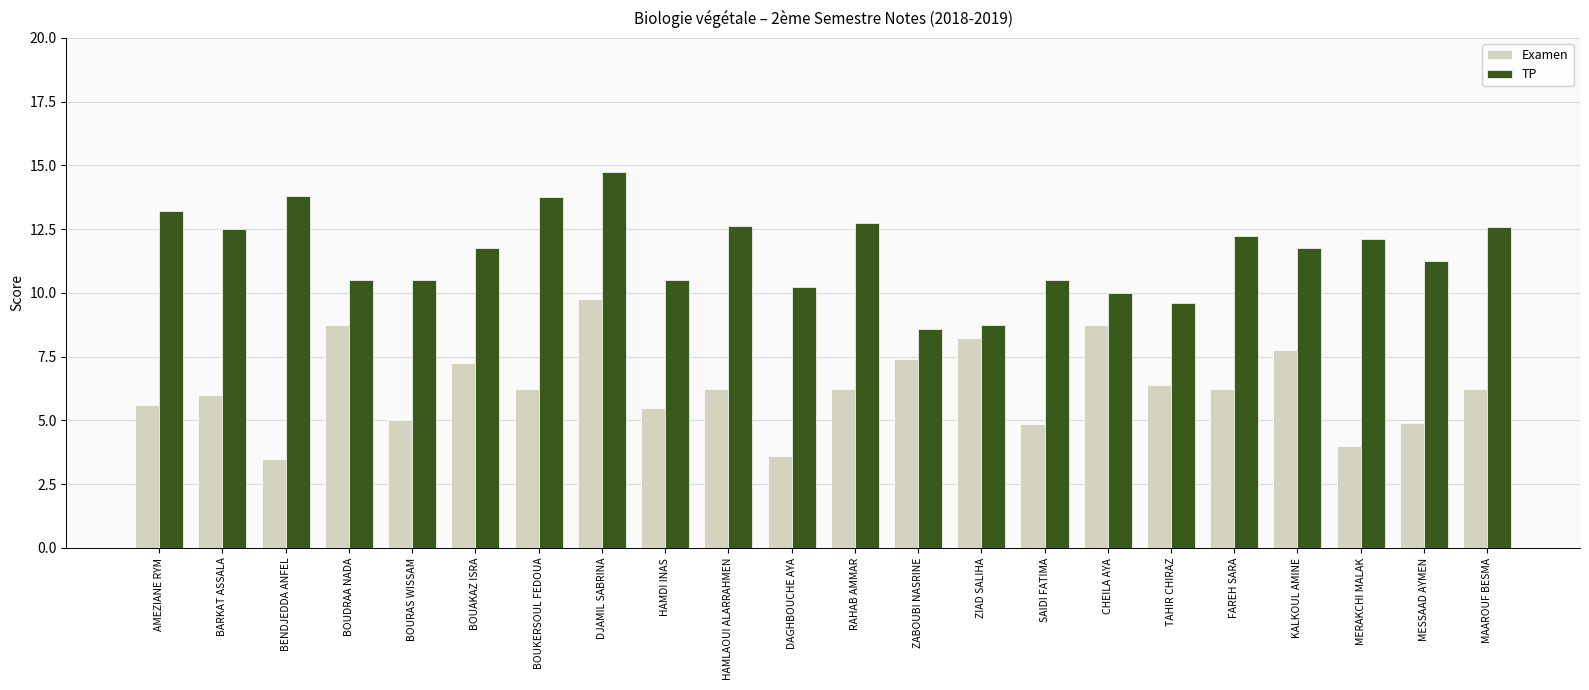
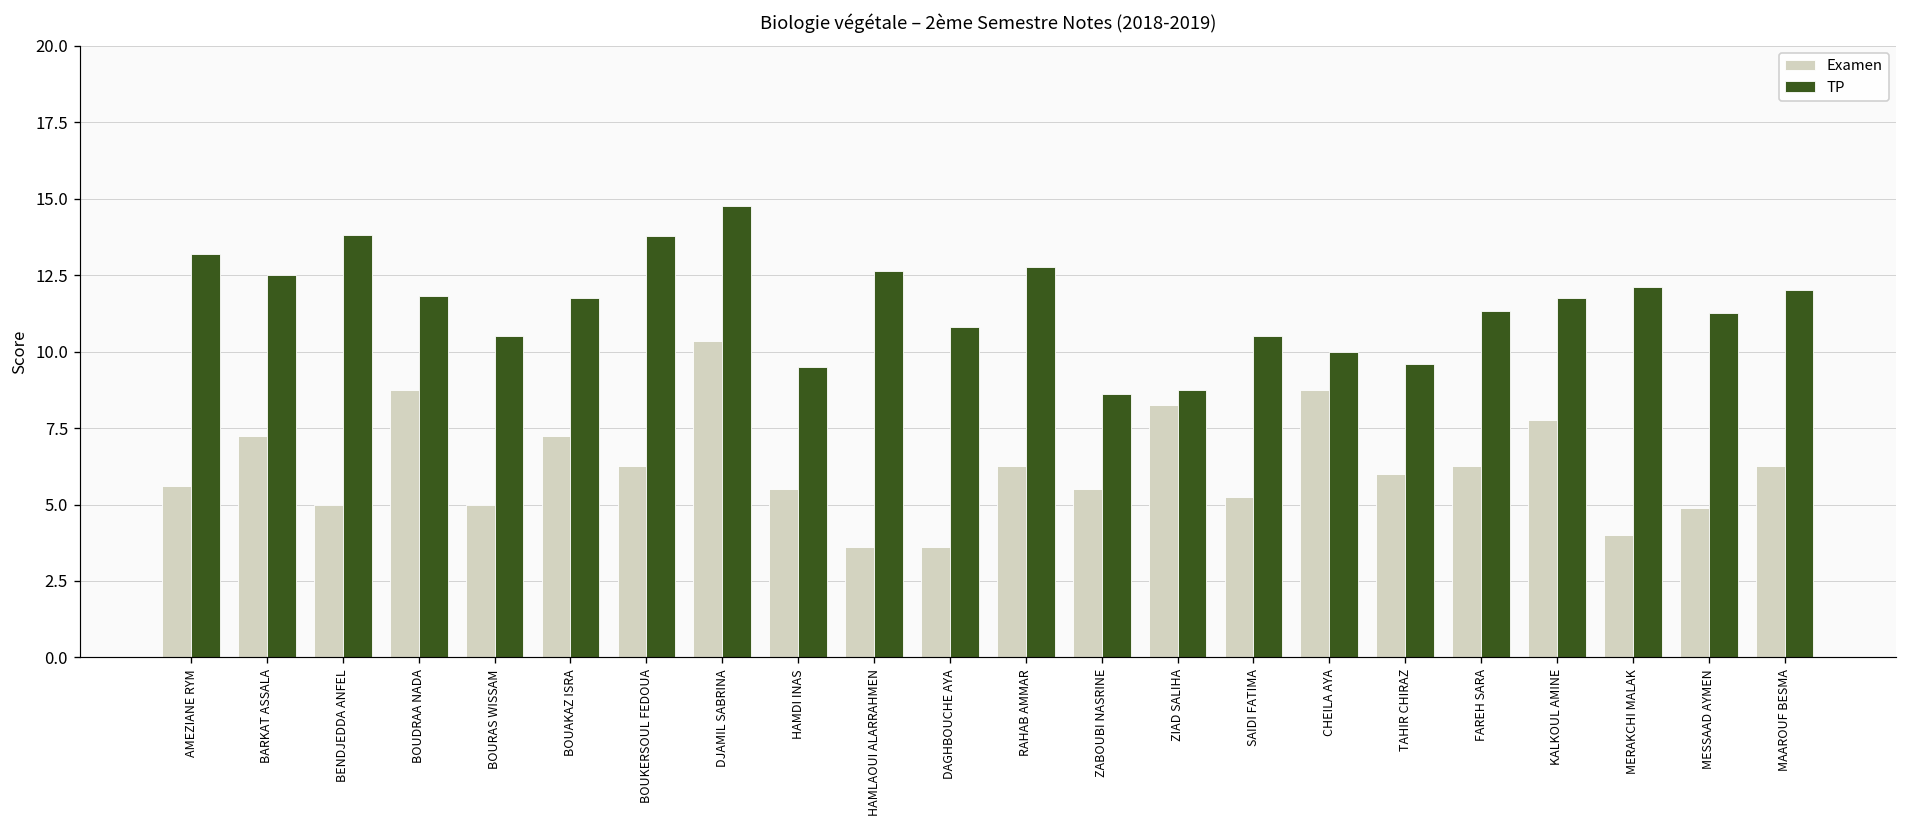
Examen, BARKAT ASSALA: 6.0 -> 7.3
Examen, BENDJEDDA ANFEL: 3.5 -> 5.0
TP, BOUDRAA NADA: 10.5 -> 11.8
Examen, DJAMIL SABRINA: 9.8 -> 10.4
TP, HAMDI INAS: 10.5 -> 9.5
Examen, HAMLAOUI ALARRAHMEN: 6.3 -> 3.6
TP, DAGHBOUCHE AYA: 10.3 -> 10.8
Examen, ZABOUBI NASRINE: 7.4 -> 5.5
Examen, SAIDI FATIMA: 4.9 -> 5.3
Examen, TAHIR CHIRAZ: 6.4 -> 6.0
TP, FAREH SARA: 12.3 -> 11.3
TP, MAAROUF BESMA: 12.6 -> 12.0
